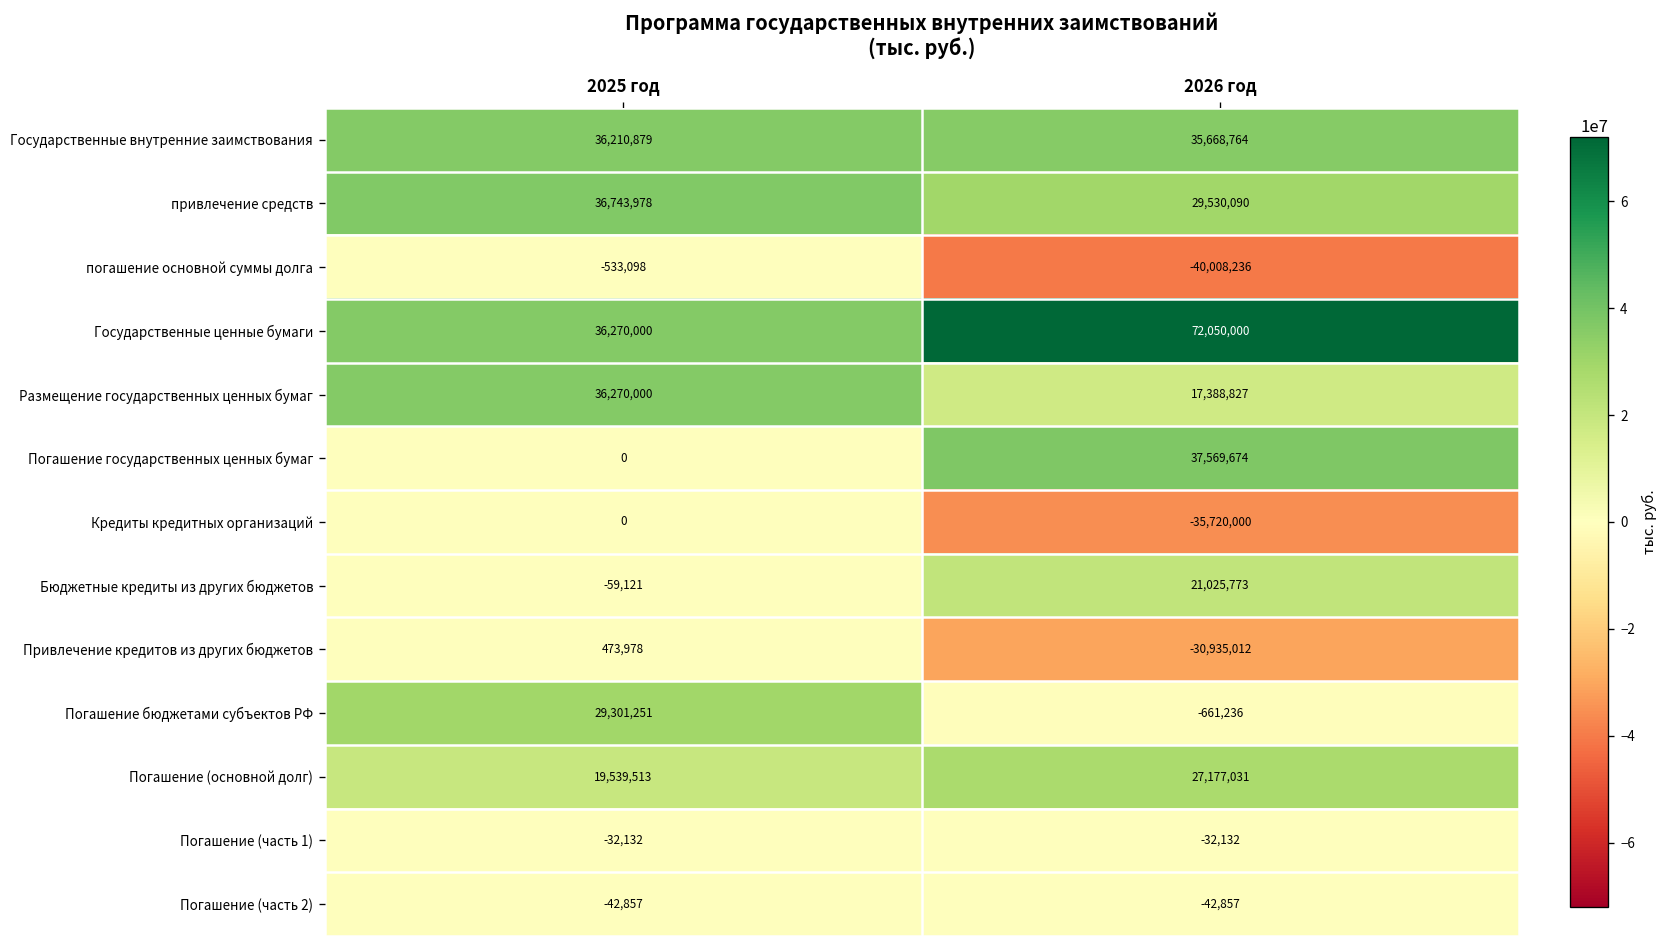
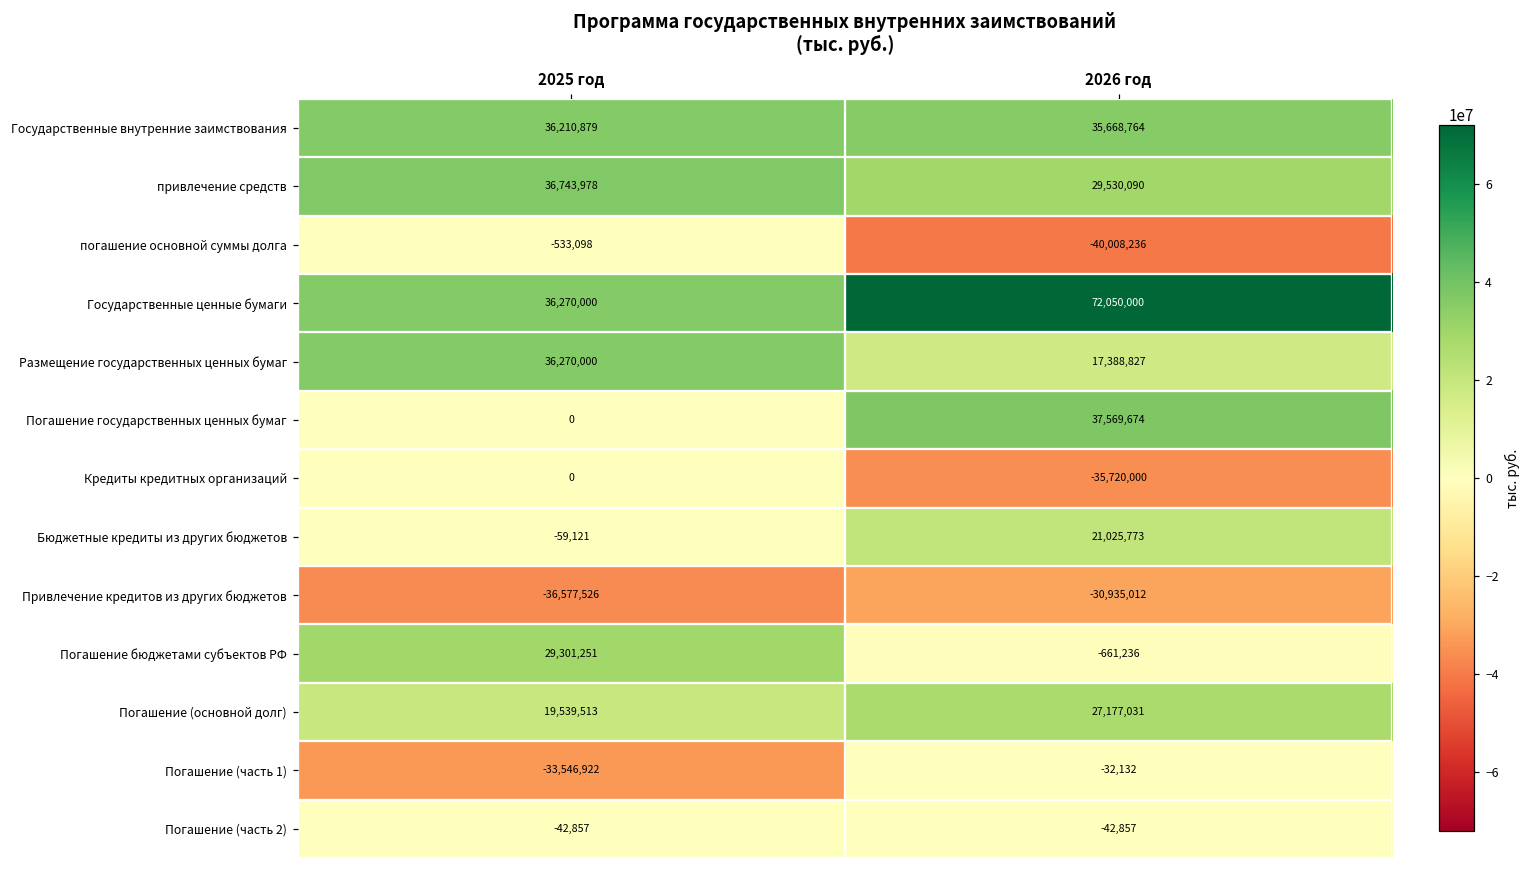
Привлечение кредитов из других бюджетов, 2025 год: 473,978 -> -36,577,526
Погашение (часть 1), 2025 год: -32,132 -> -33,546,922
